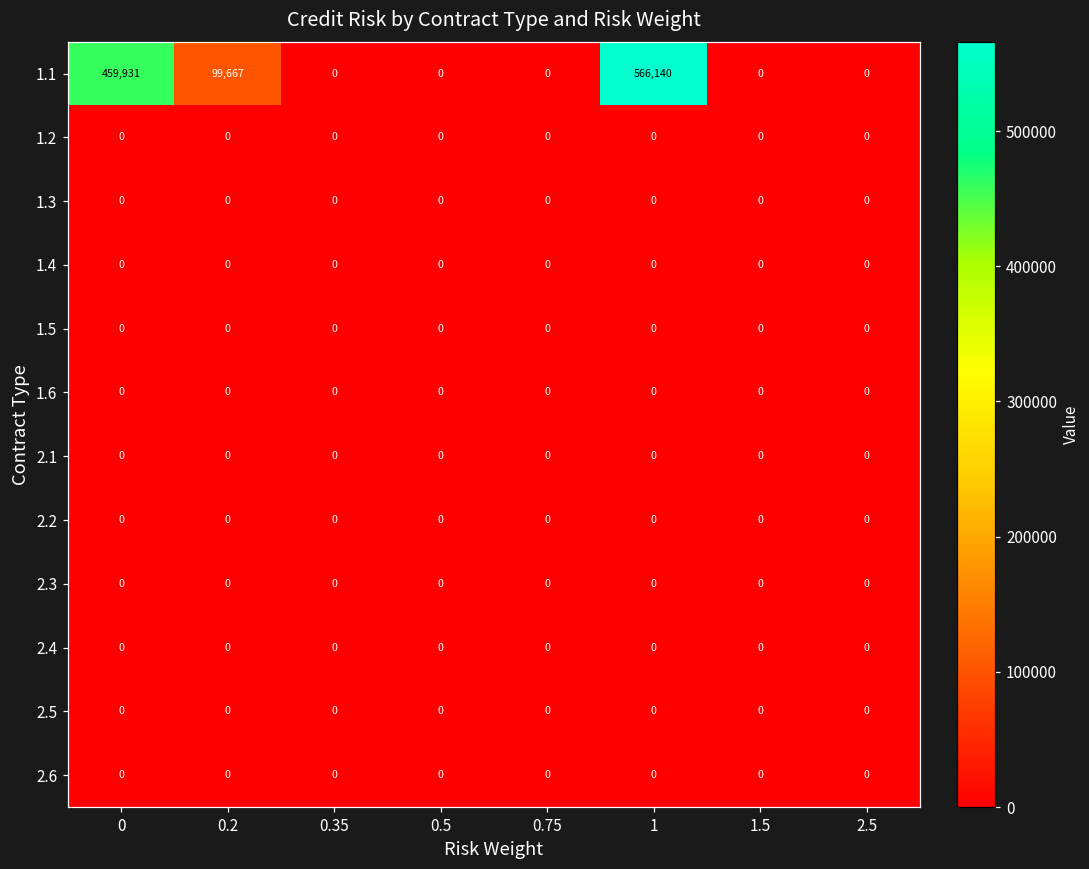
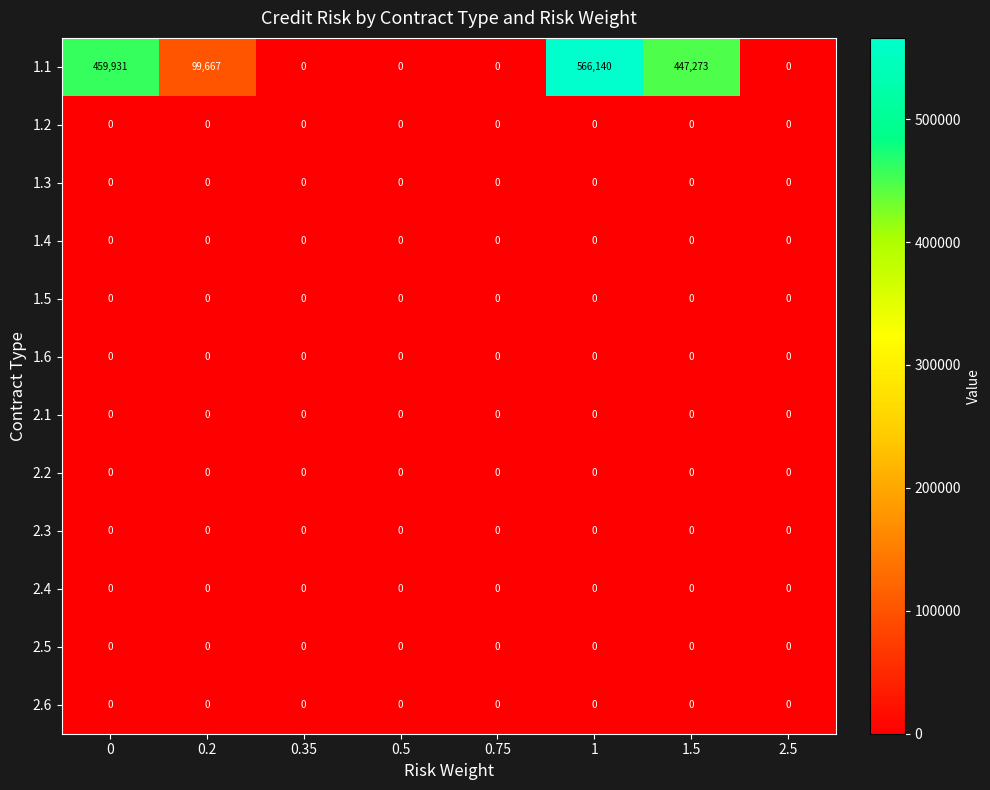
1.1, 1.5: 0 -> 447,273
